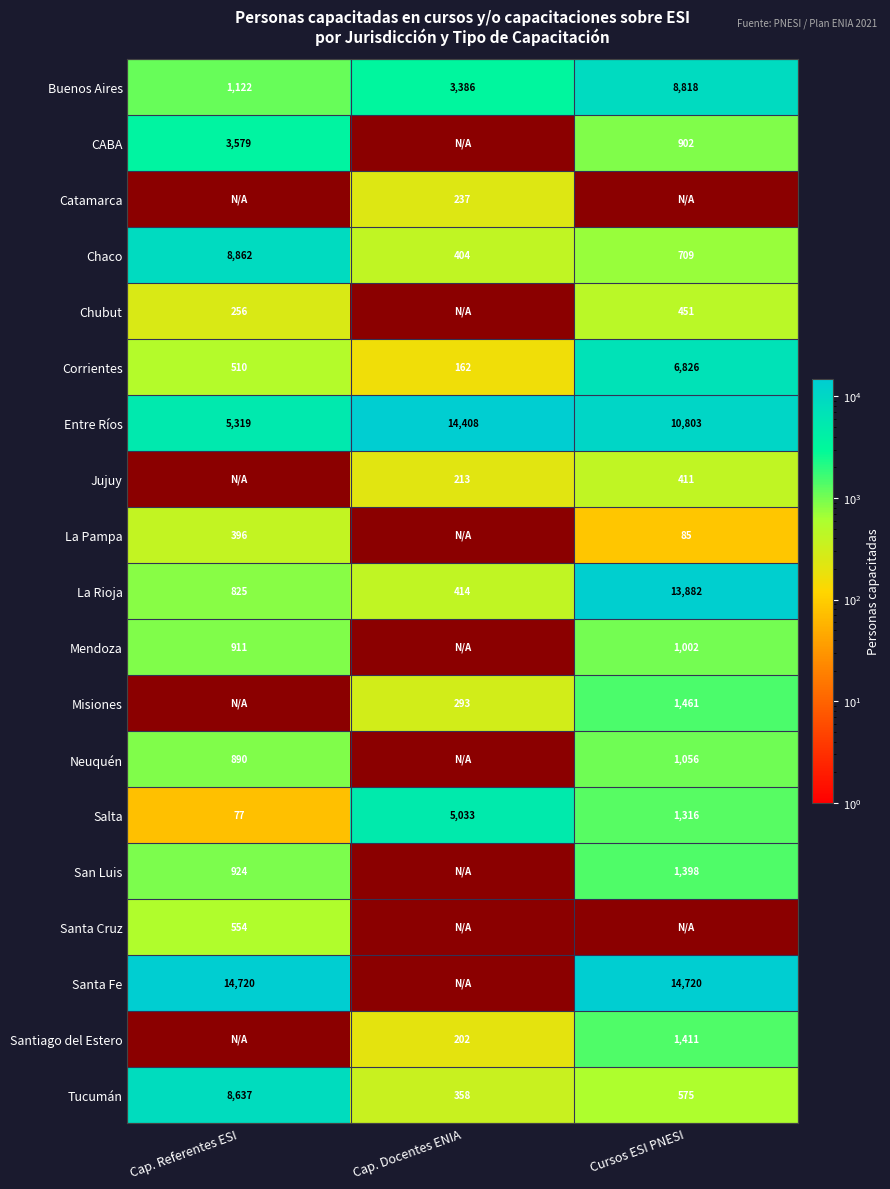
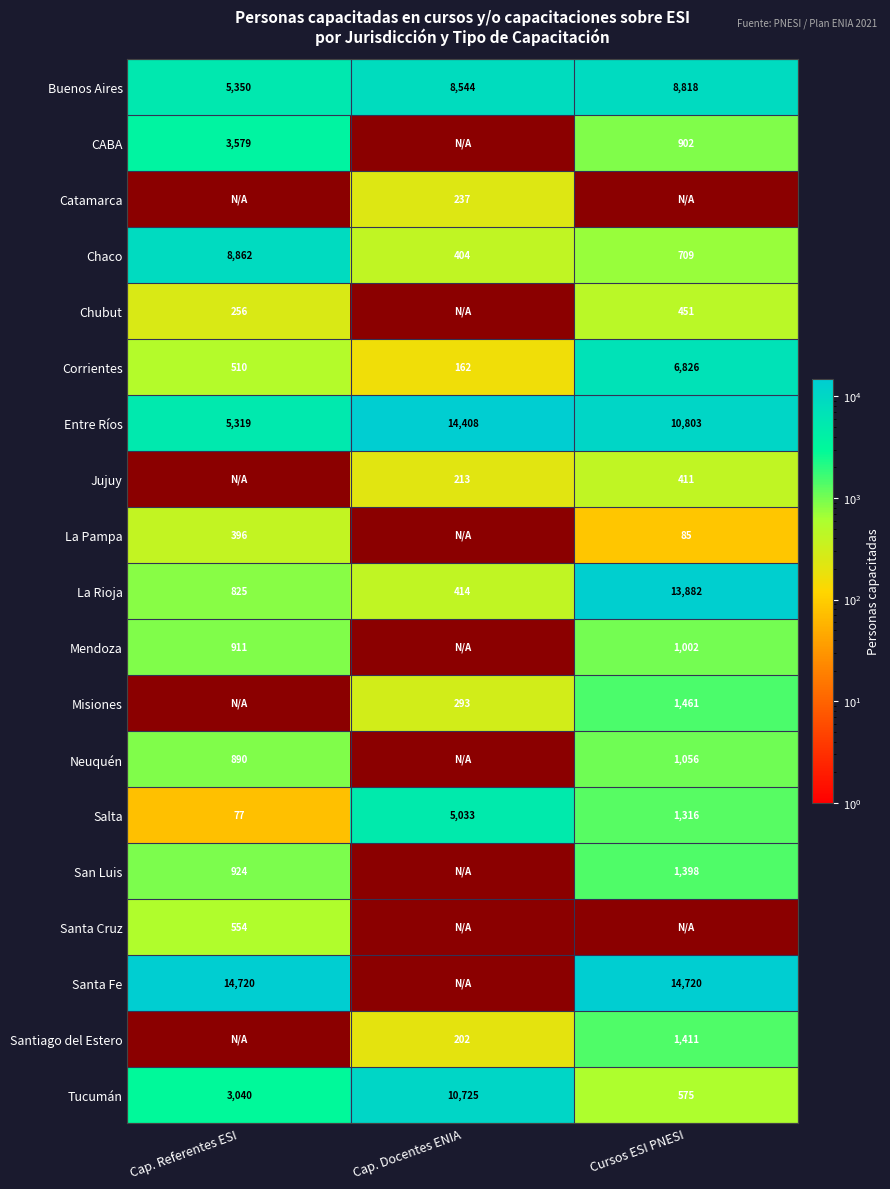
Buenos Aires, Cap. Referentes ESI: 1,122 -> 5,350
Buenos Aires, Cap. Docentes ENIA: 3,386 -> 8,544
Tucumán, Cap. Referentes ESI: 8,637 -> 3,040
Tucumán, Cap. Docentes ENIA: 358 -> 10,725
